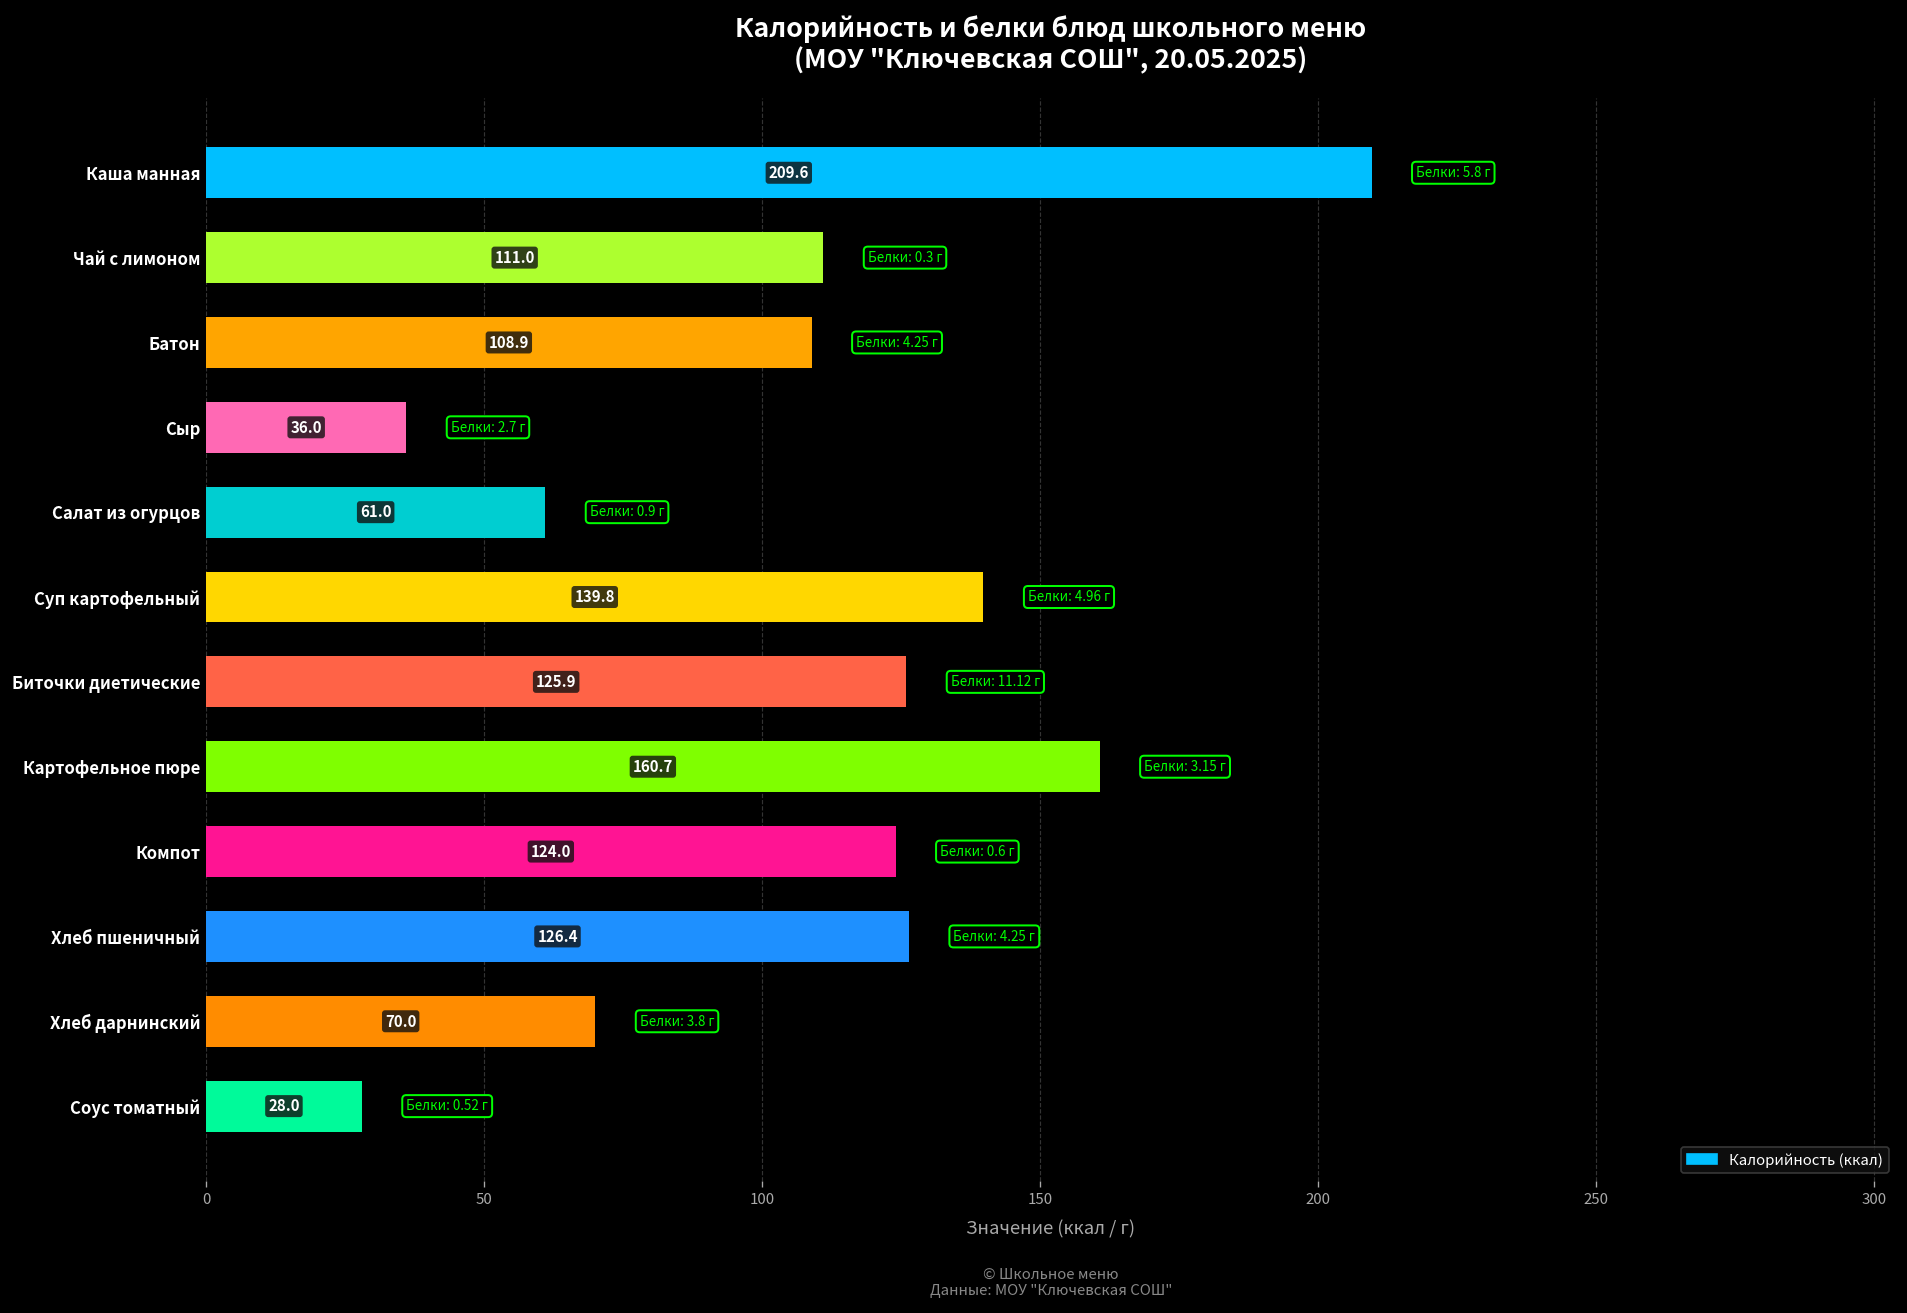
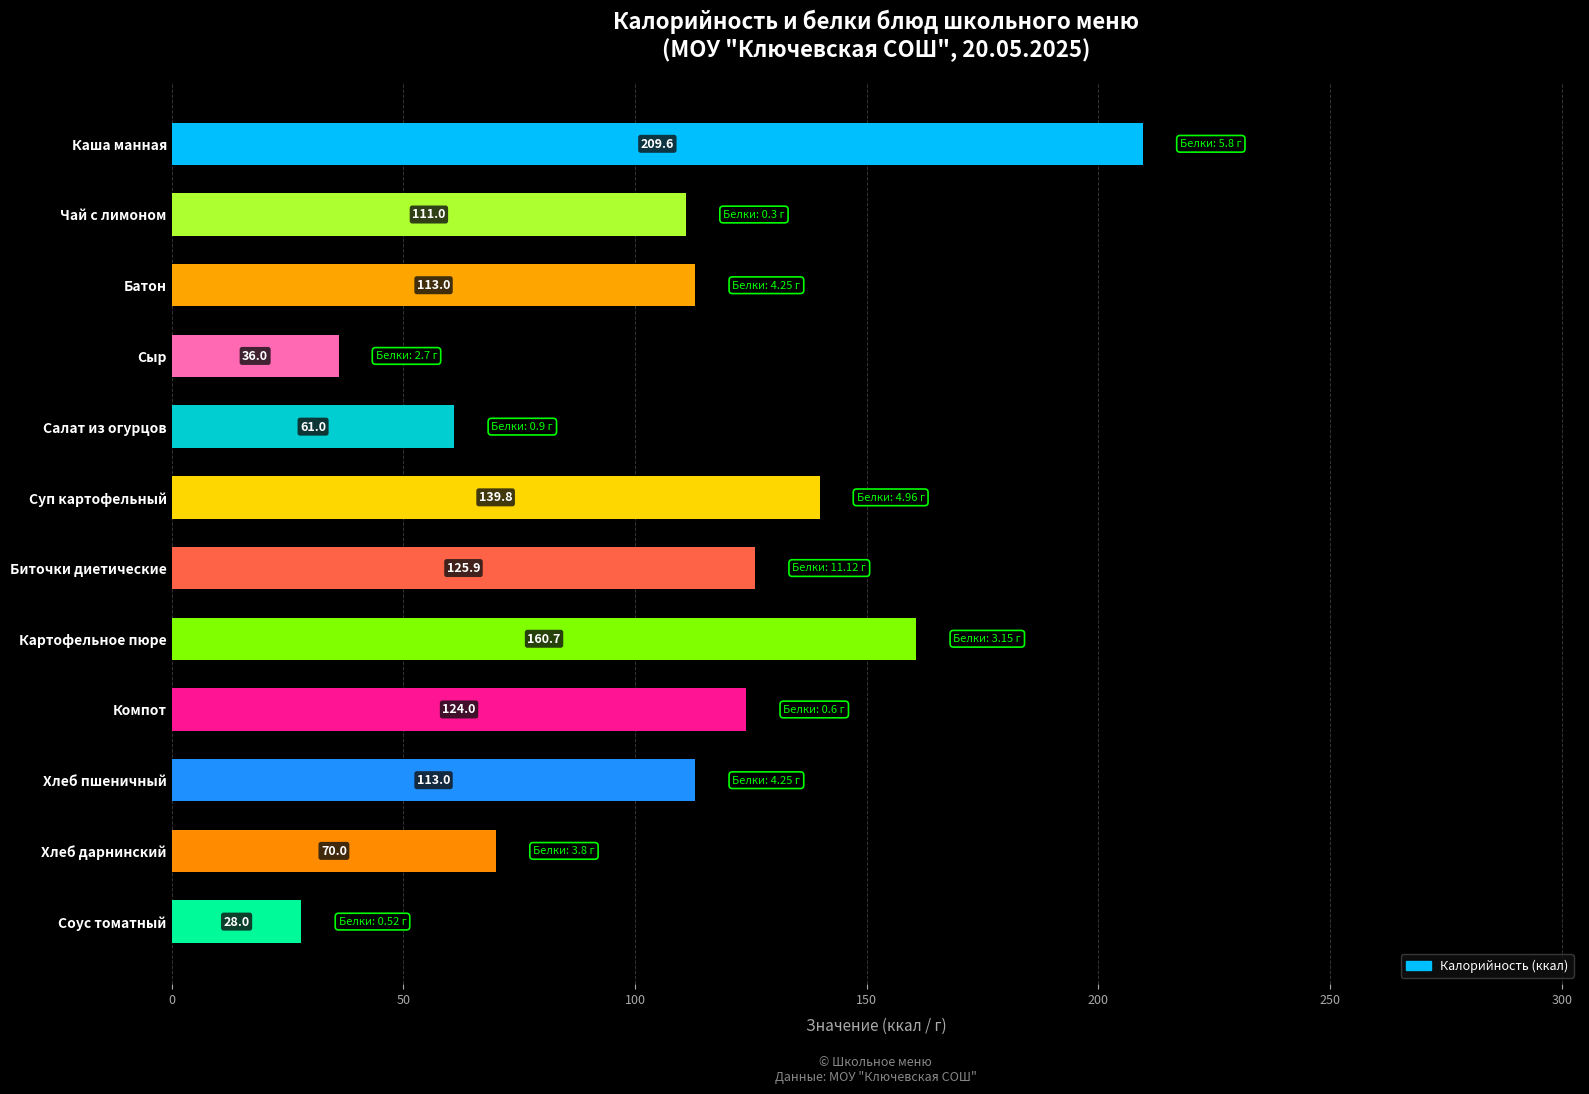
Батон: 108.9 -> 113.0
Хлеб пшеничный: 126.4 -> 113.0
